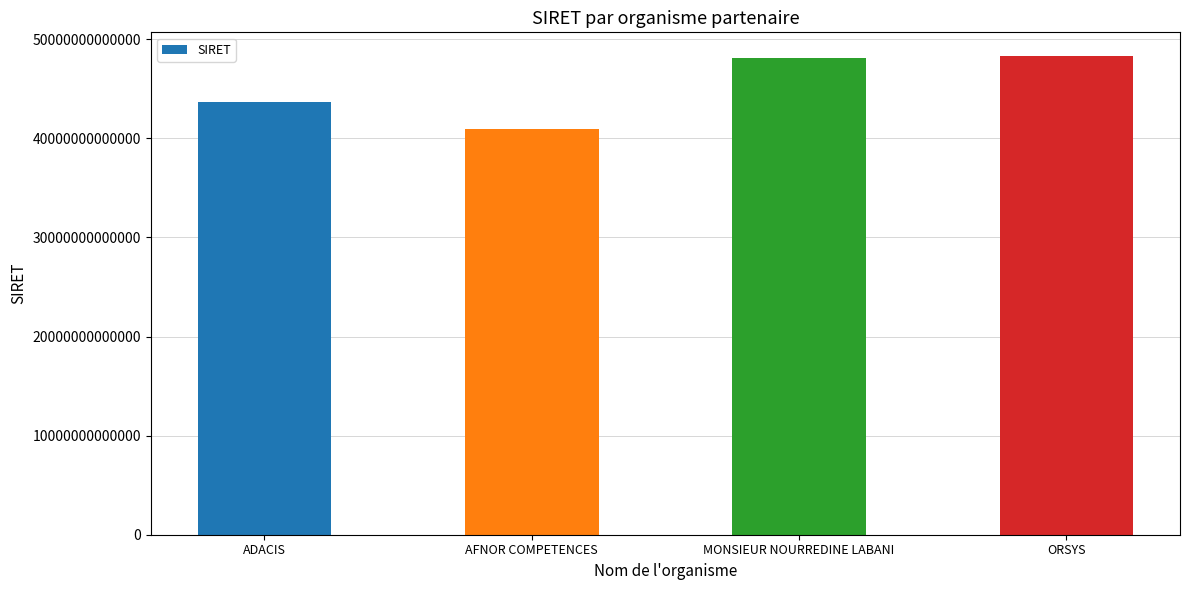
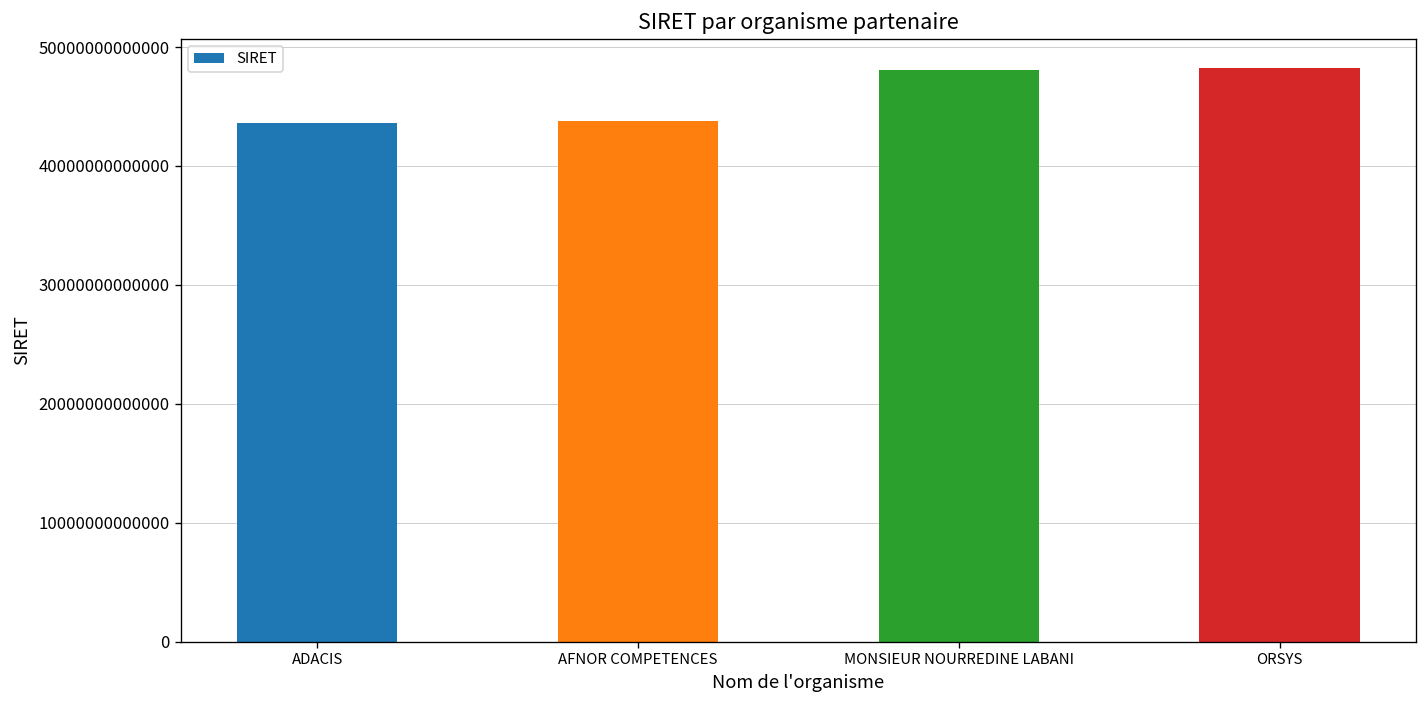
AFNOR COMPETENCES: 41000000000000 -> 44000000000000
